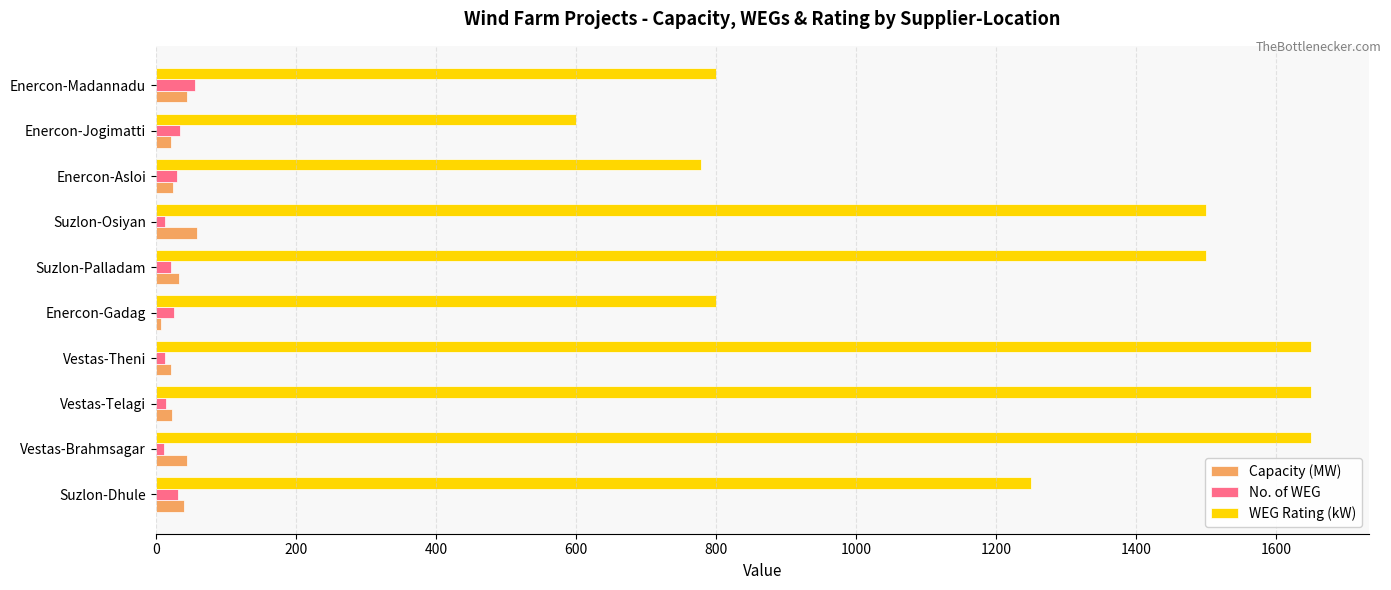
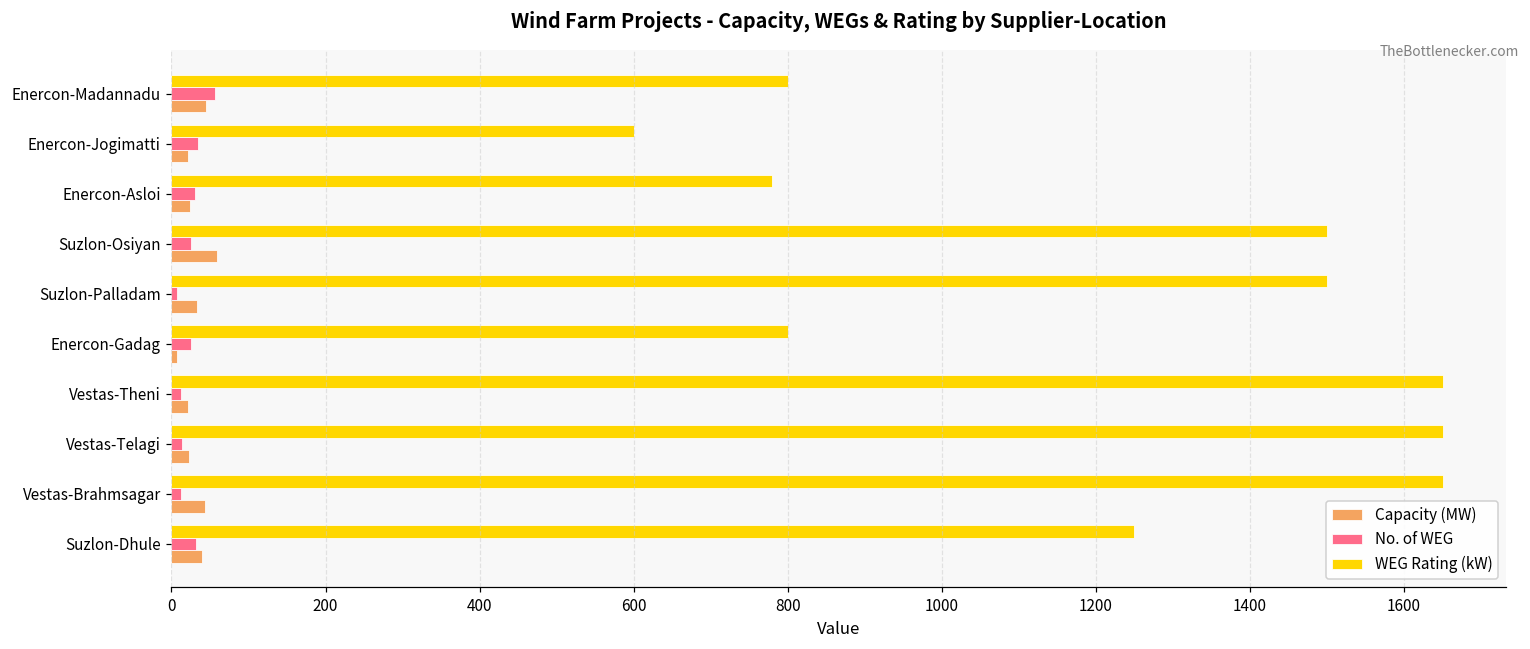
No. of WEG, Suzlon-Osiyan: 10 -> 30
No. of WEG, Suzlon-Palladam: 20 -> 10
